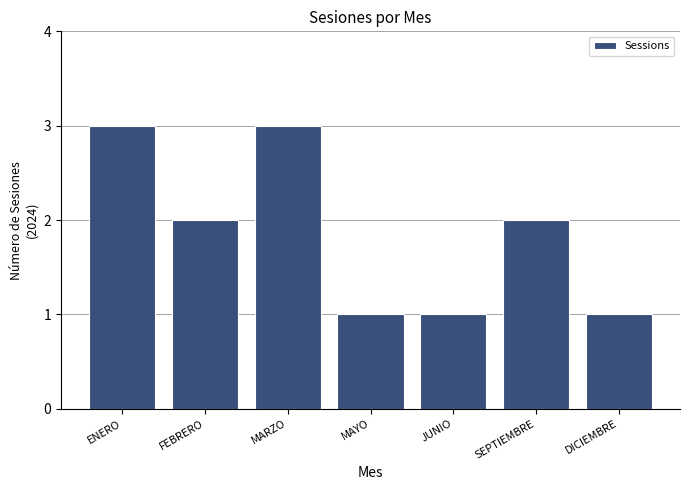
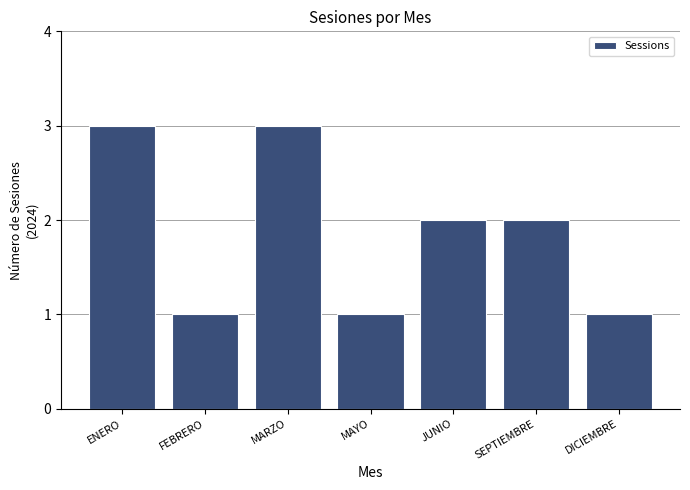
FEBRERO: 2 -> 1
JUNIO: 1 -> 2
